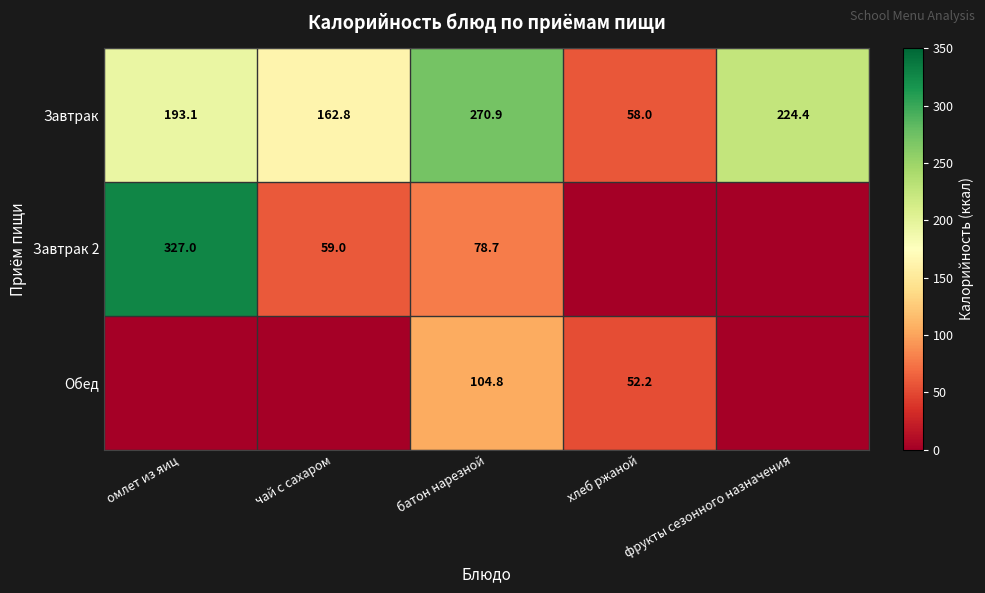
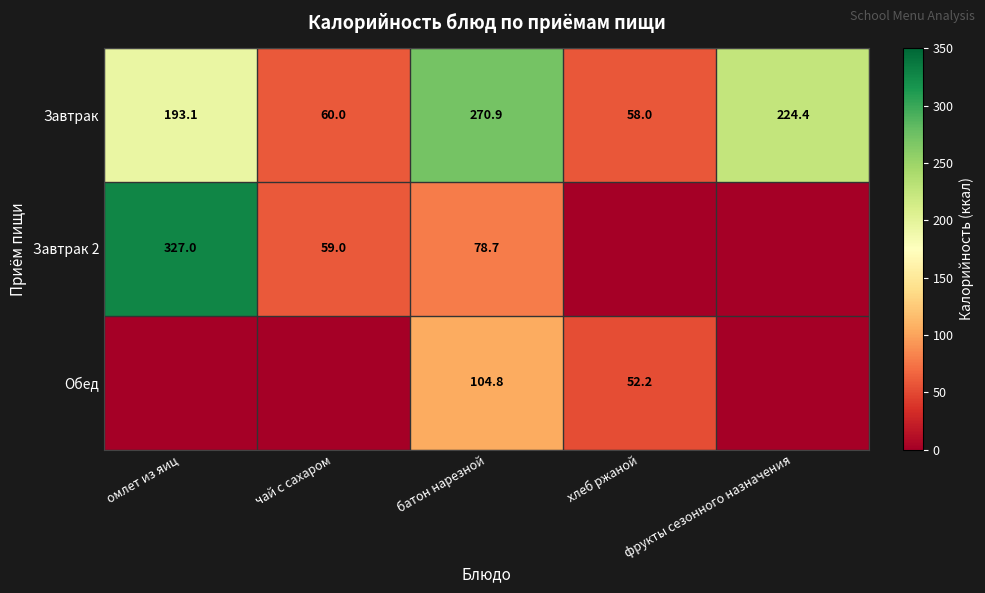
Завтрак, чай с сахаром: 162.8 -> 60.0
